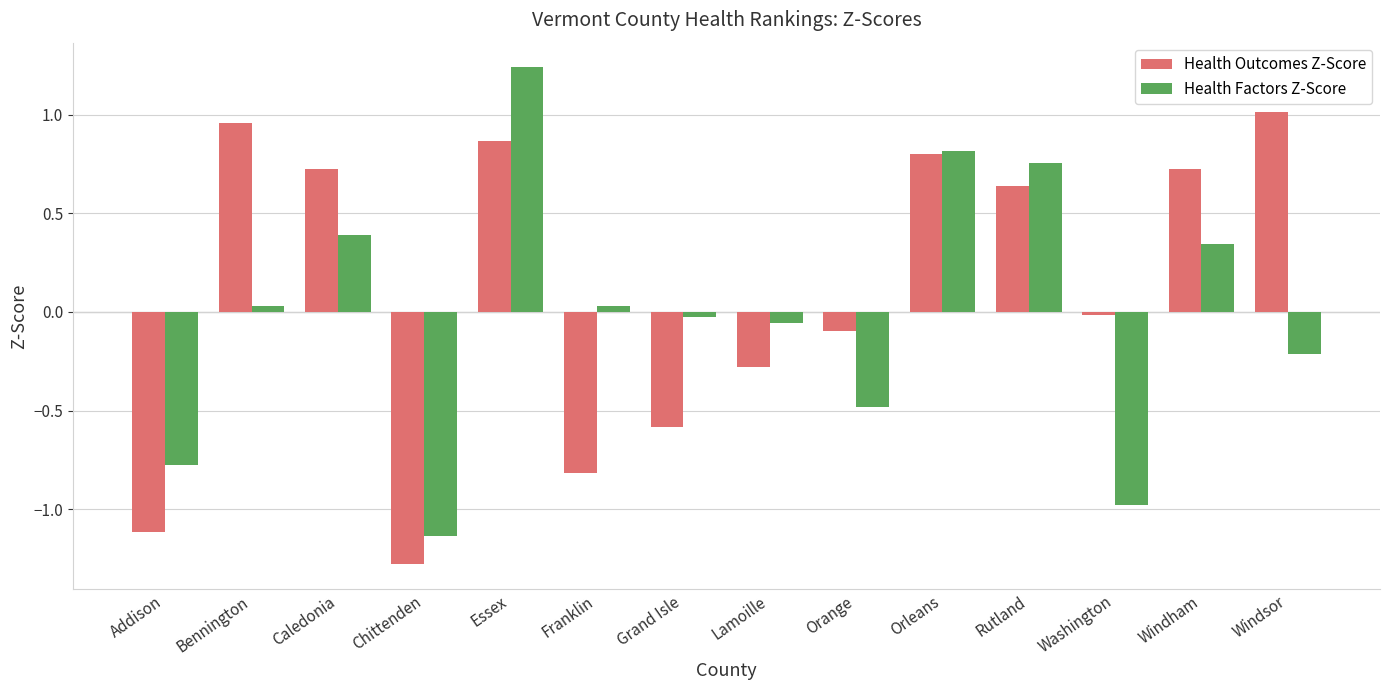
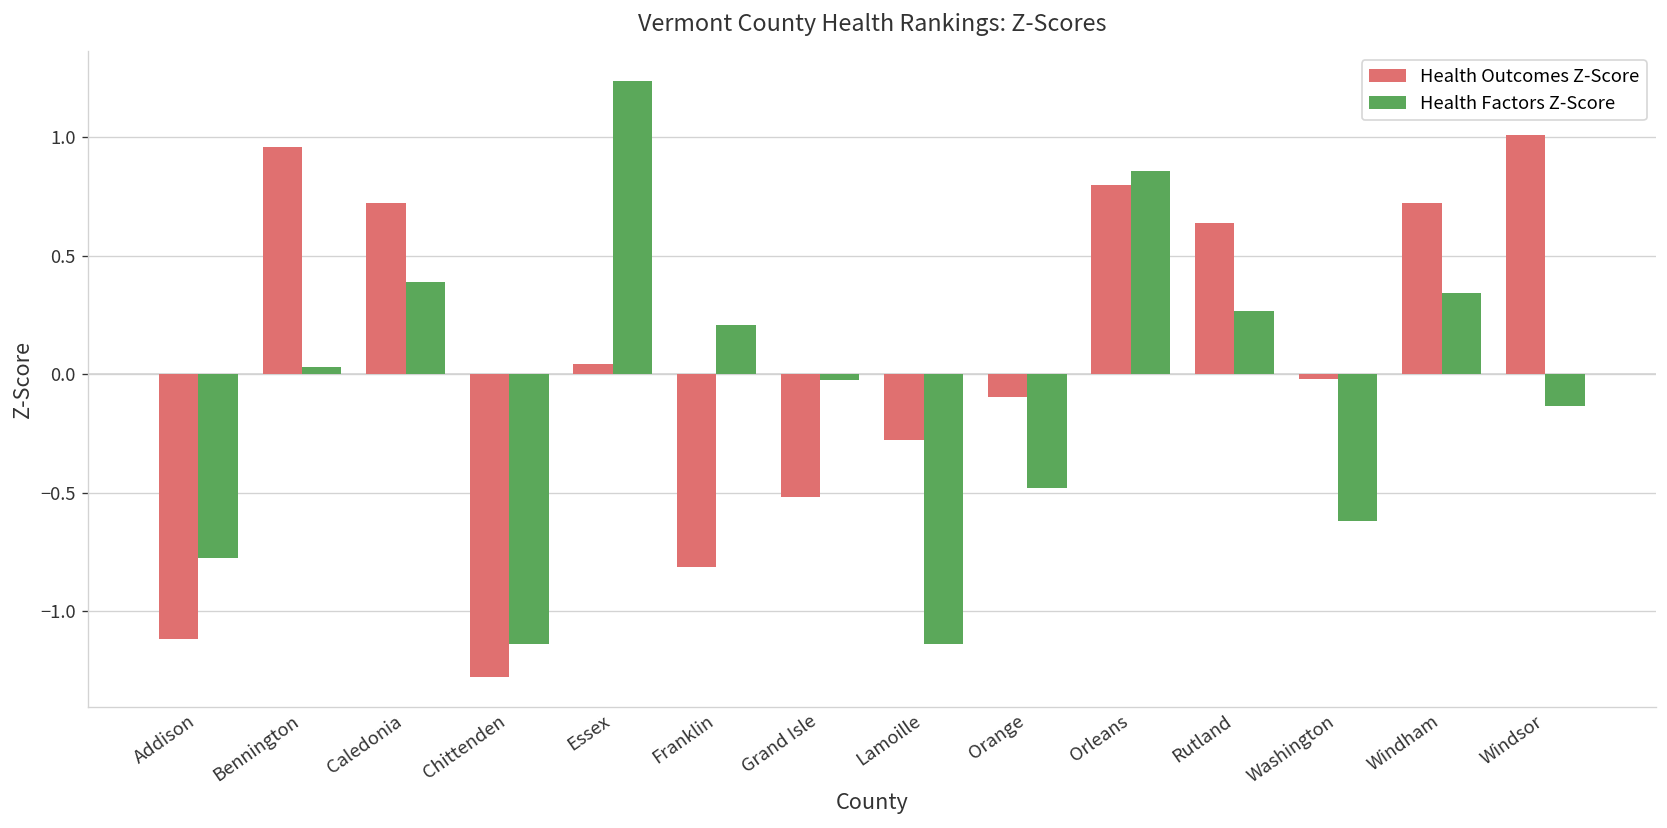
Health Outcomes Z-Score, Essex: 0.87 -> 0.05
Health Factors Z-Score, Franklin: 0.03 -> 0.21
Health Outcomes Z-Score, Grand Isle: -0.58 -> -0.52
Health Factors Z-Score, Lamoille: -0.05 -> -1.14
Health Factors Z-Score, Orleans: 0.81 -> 0.86
Health Factors Z-Score, Rutland: 0.75 -> 0.27
Health Factors Z-Score, Washington: -0.98 -> -0.62
Health Factors Z-Score, Windsor: -0.21 -> -0.14
